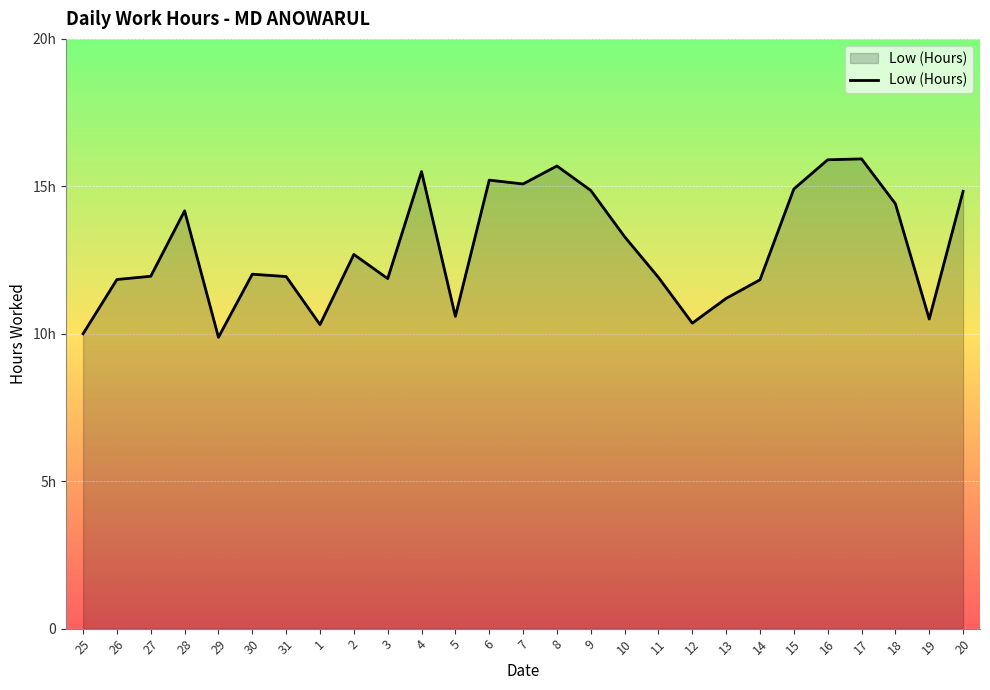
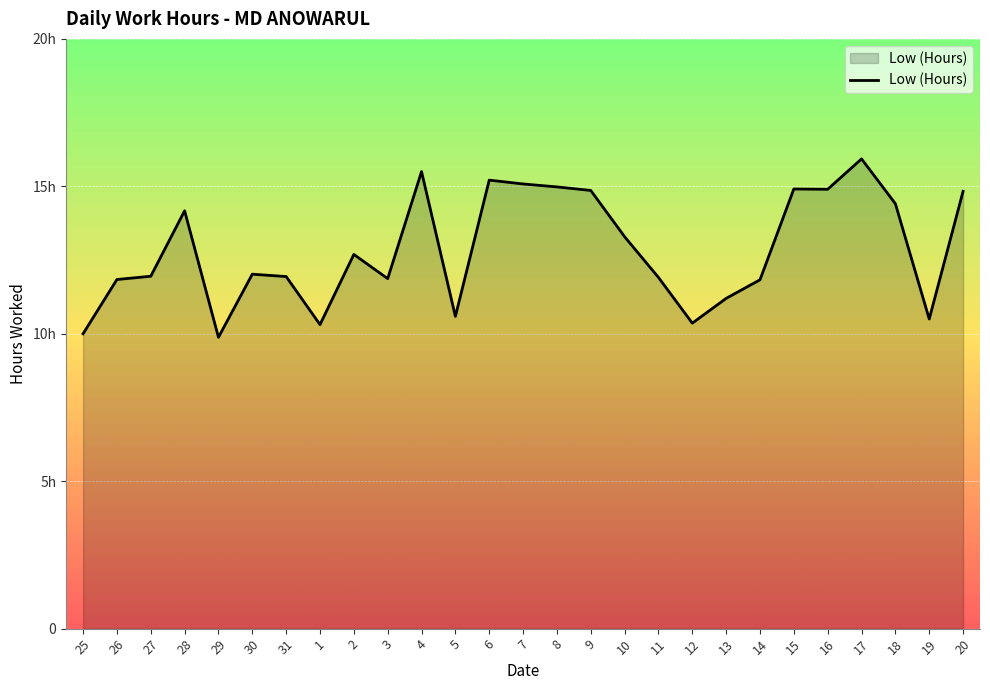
8: 15.7h -> 15.0h
16: 15.9h -> 14.9h
